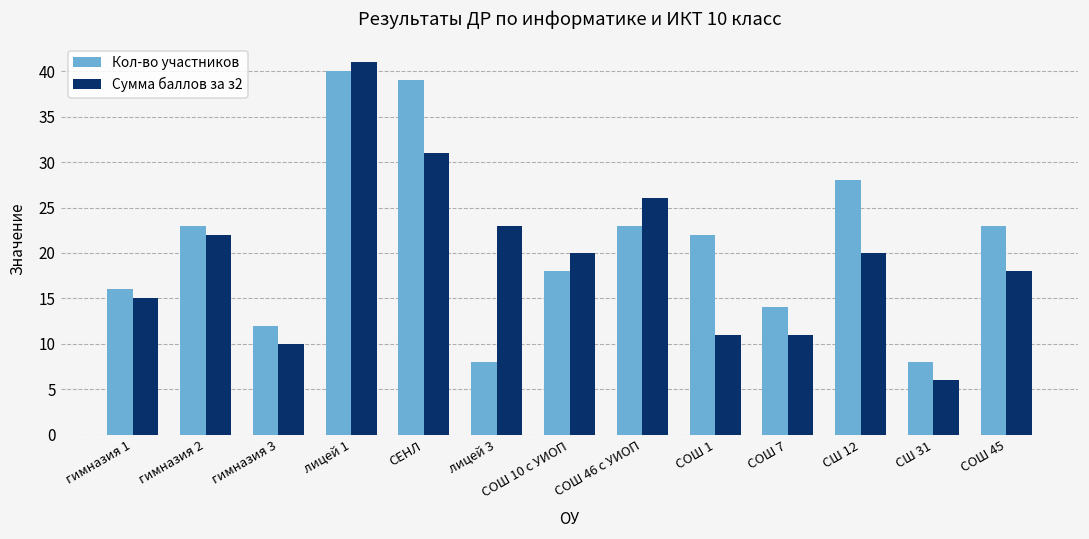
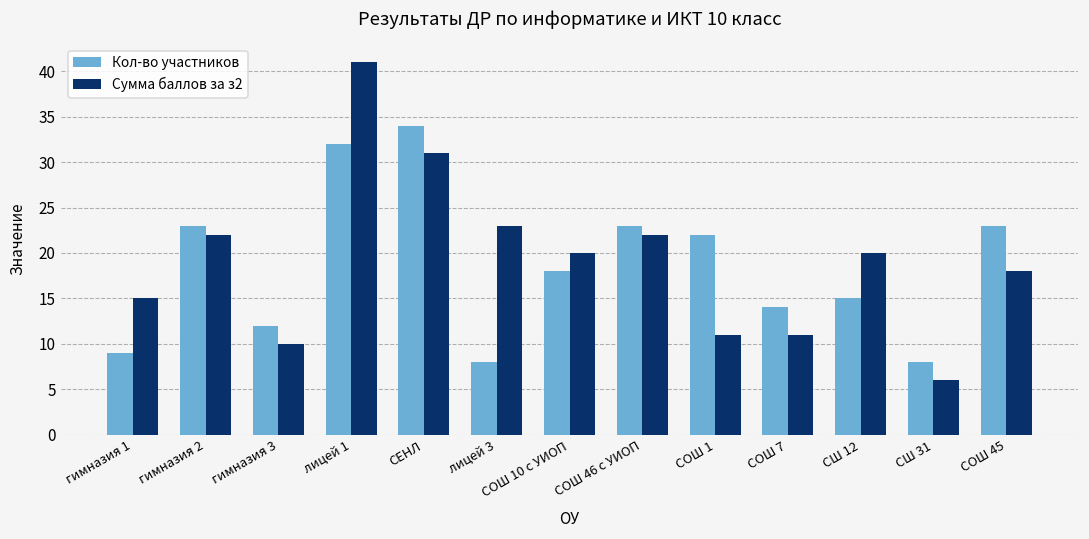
Кол-во участников, гимназия 1: 16 -> 9
Кол-во участников, лицей 1: 40 -> 32
Кол-во участников, СЕНЛ: 39 -> 34
Сумма баллов за з2, СОШ 46 с УИОП: 26 -> 22
Кол-во участников, СШ 12: 28 -> 15
